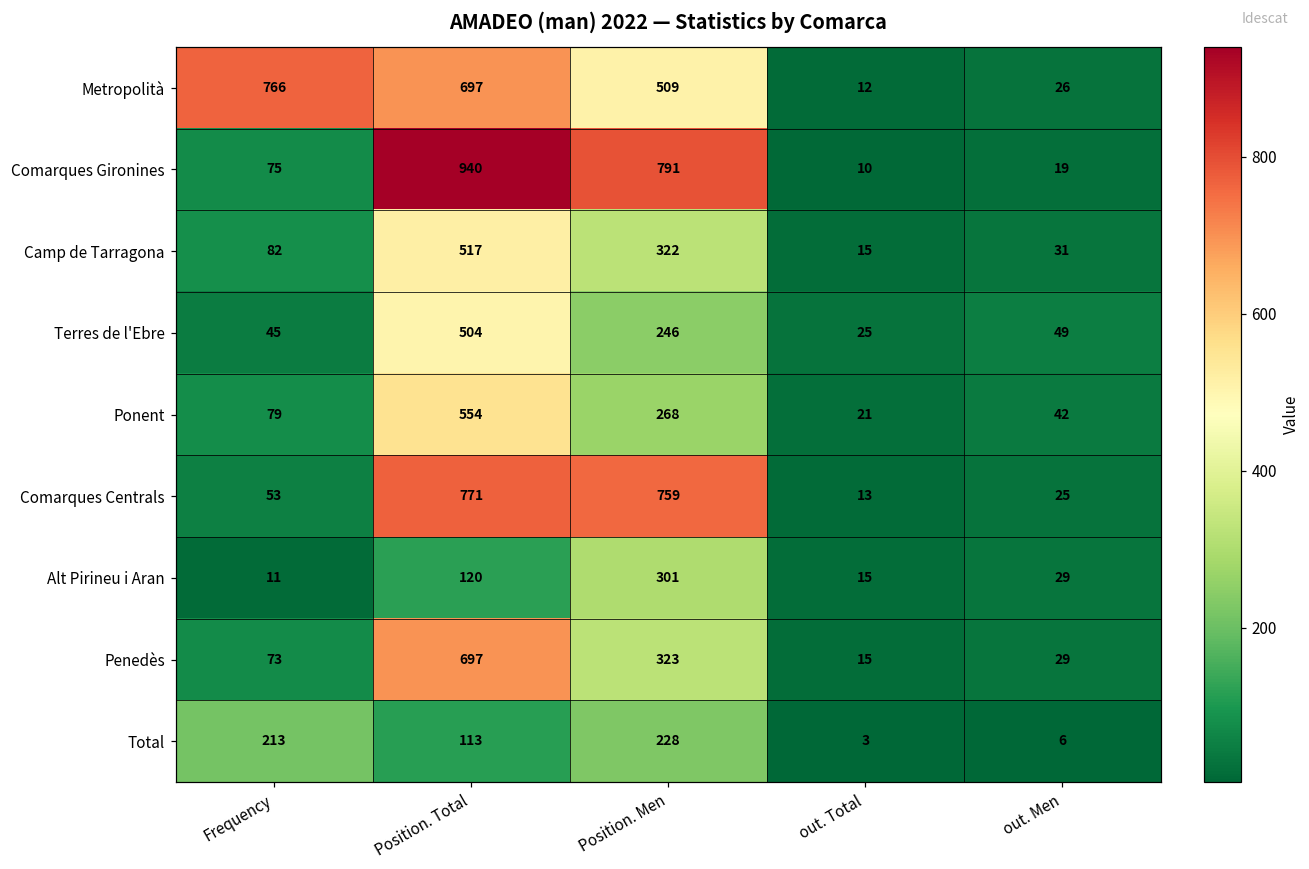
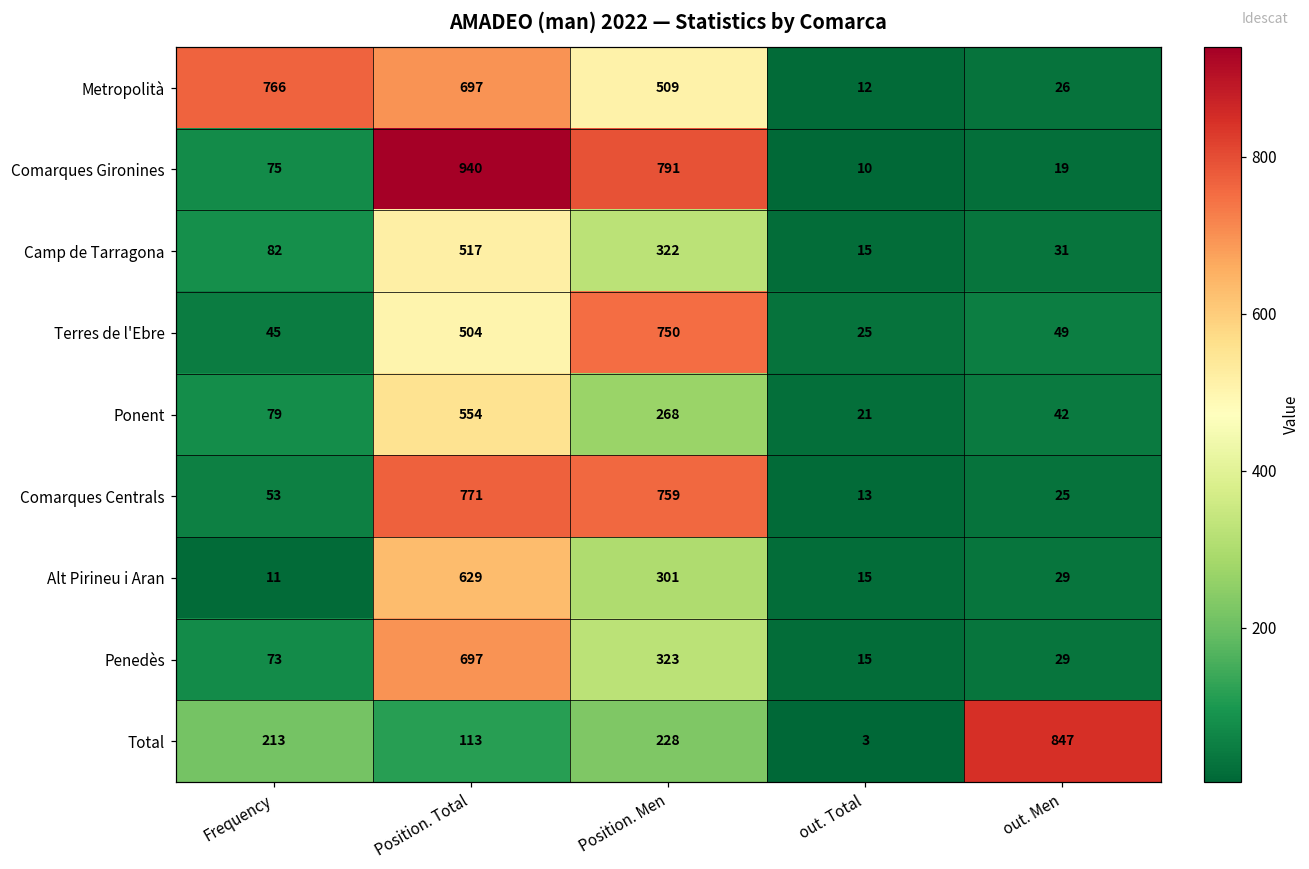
Terres de l'Ebre, Position. Men: 246 -> 750
Alt Pirineu i Aran, Position. Total: 120 -> 629
Total, out. Men: 6 -> 847
